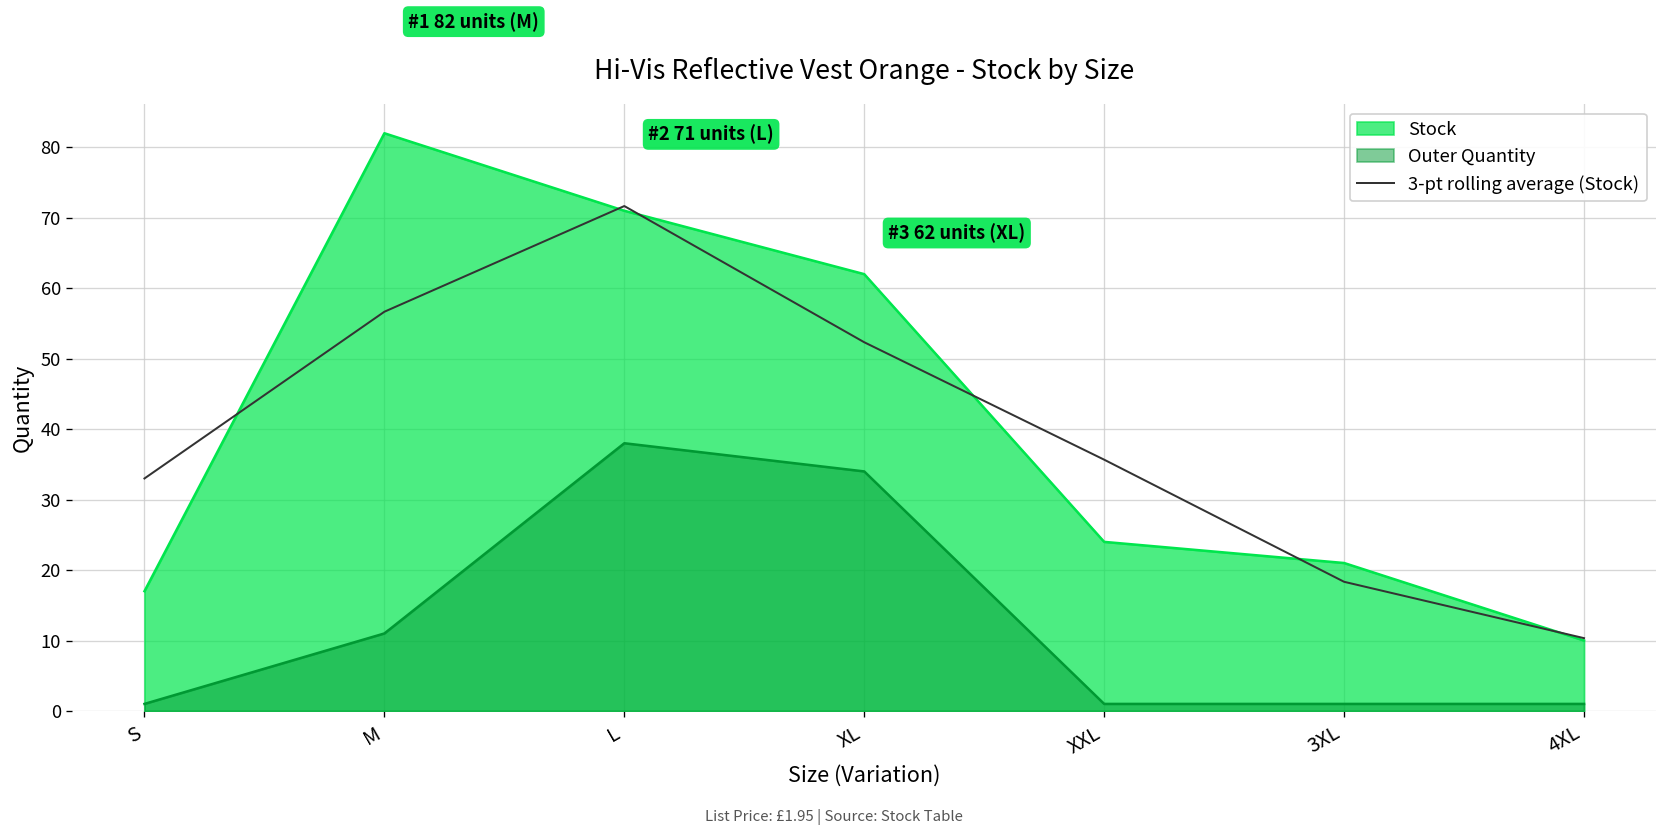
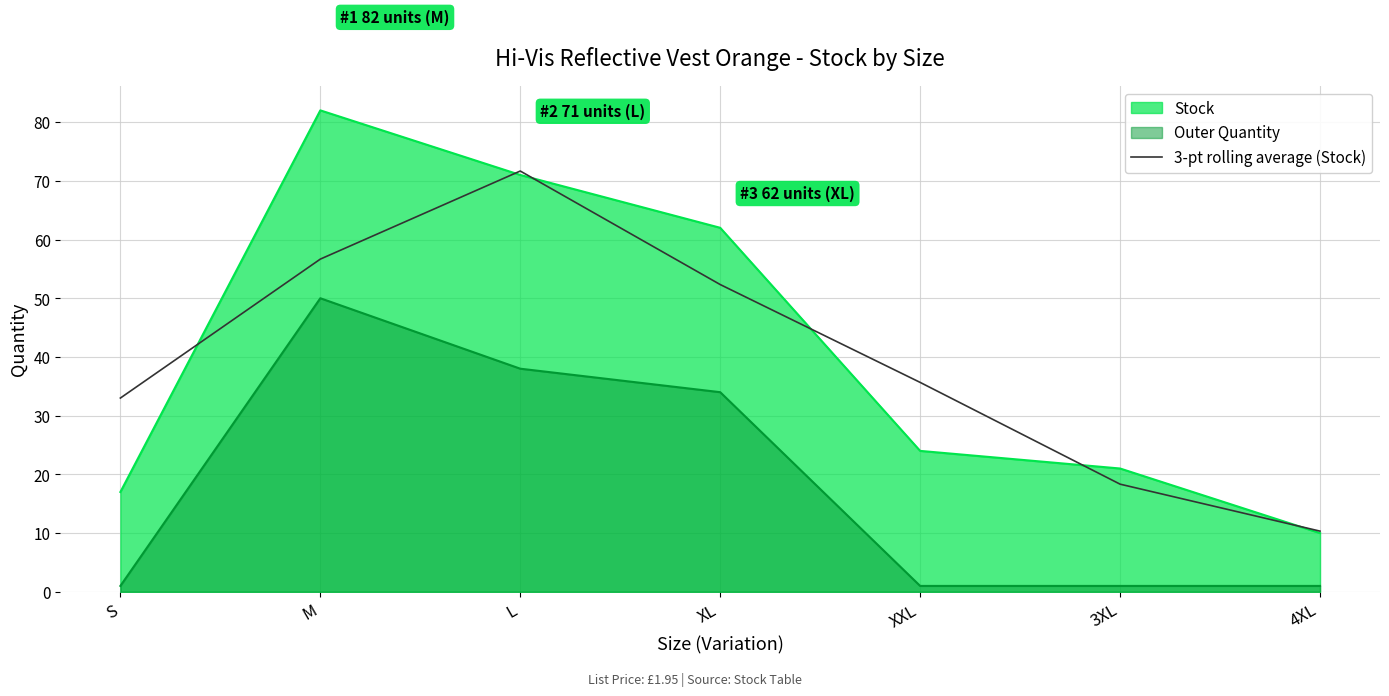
Outer Quantity, M: 11 -> 50
